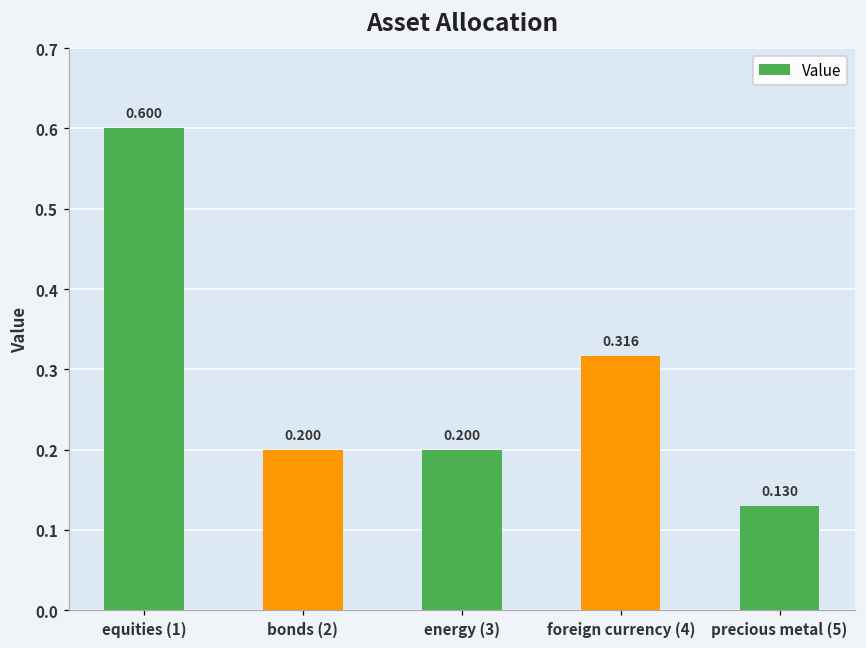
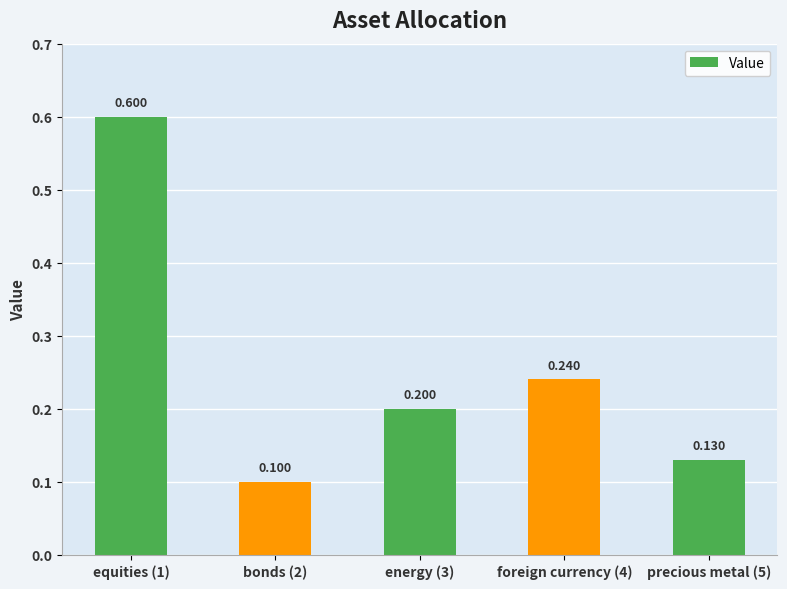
bonds (2): 0.200 -> 0.100
foreign currency (4): 0.316 -> 0.240
